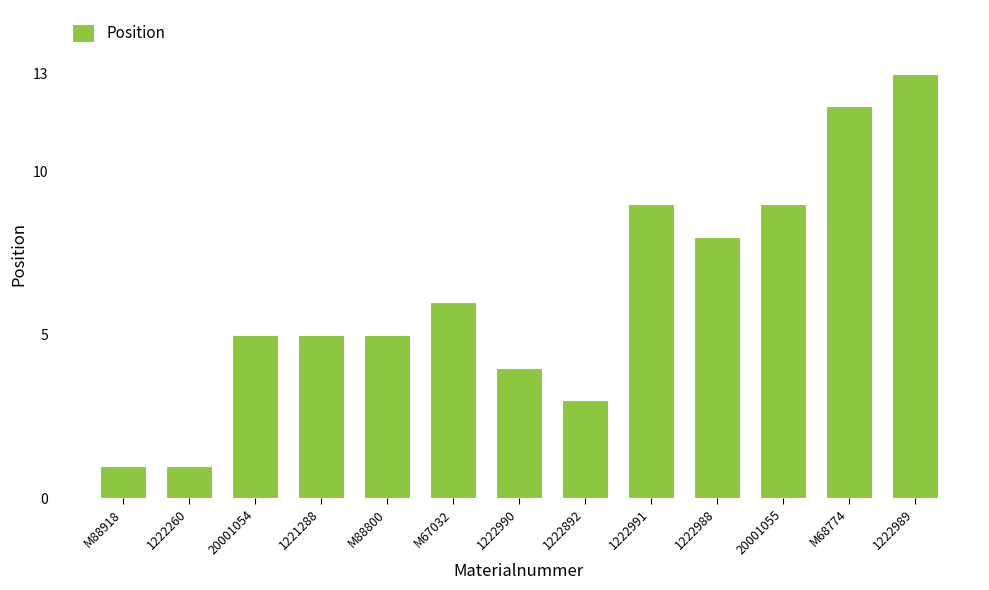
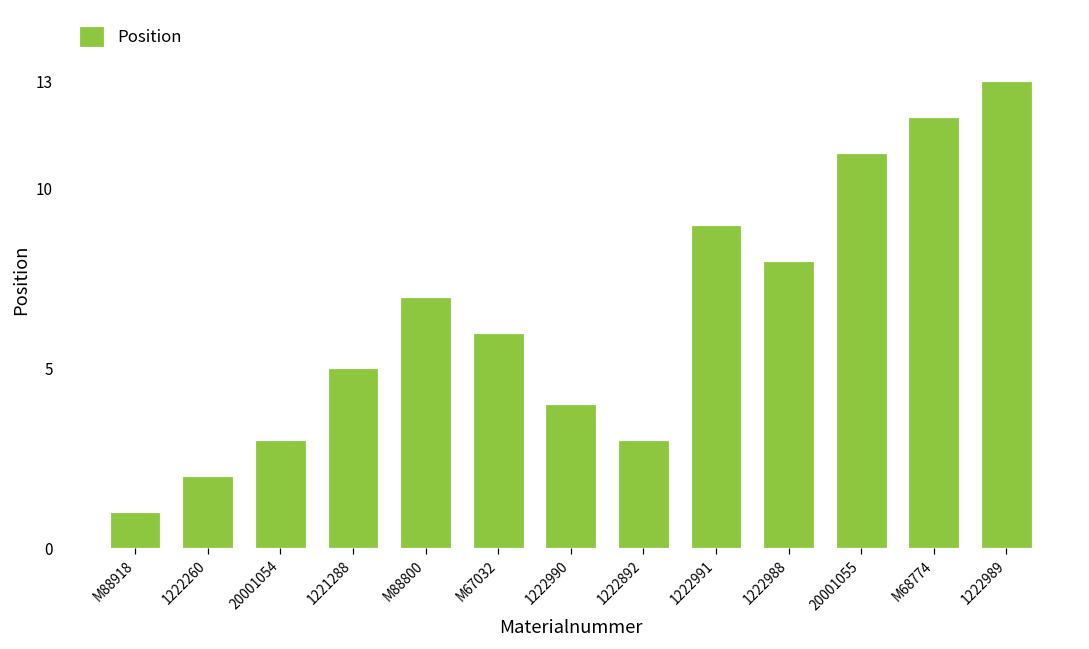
1222260: 1 -> 2
20001054: 5 -> 3
M88800: 5 -> 7
20001055: 9 -> 11
